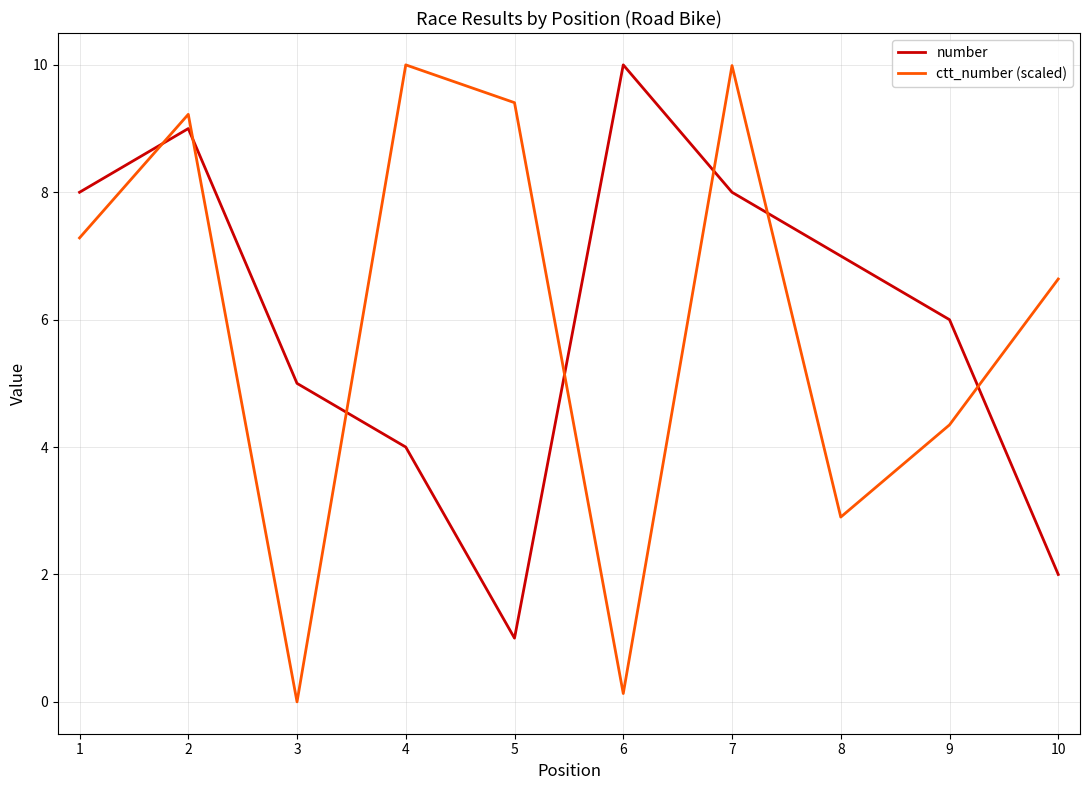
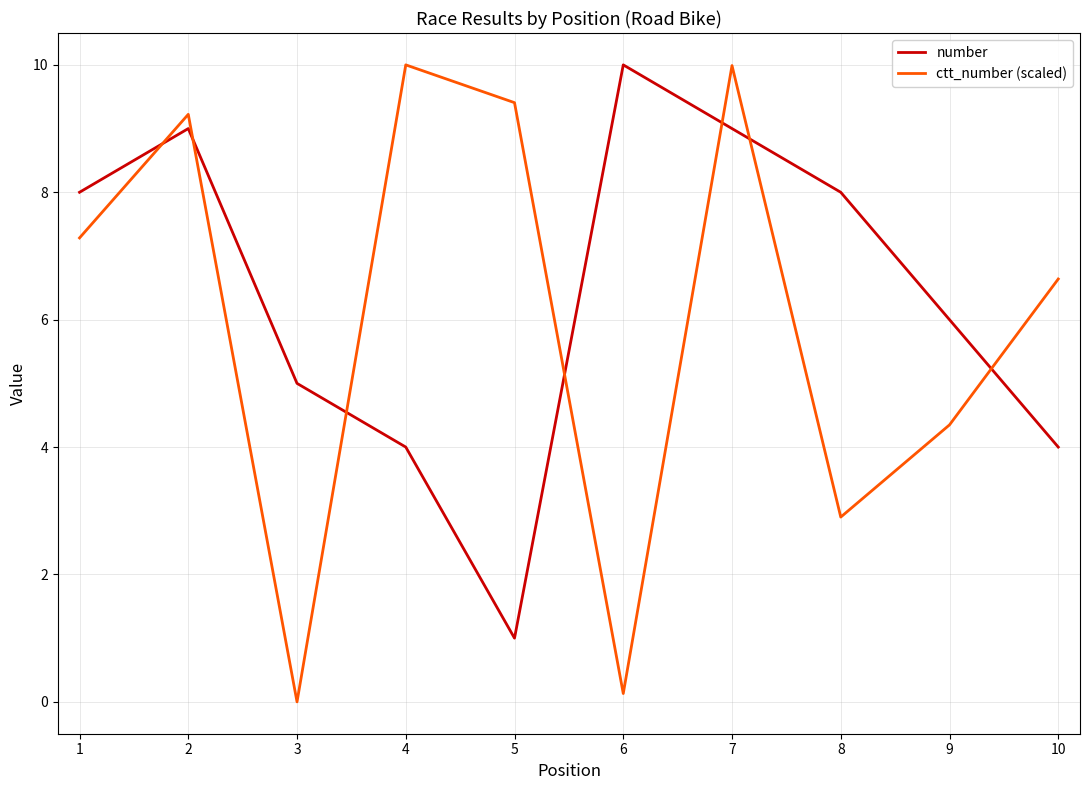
number, 7: 8 -> 9
number, 8: 7 -> 8
number, 10: 2 -> 4
